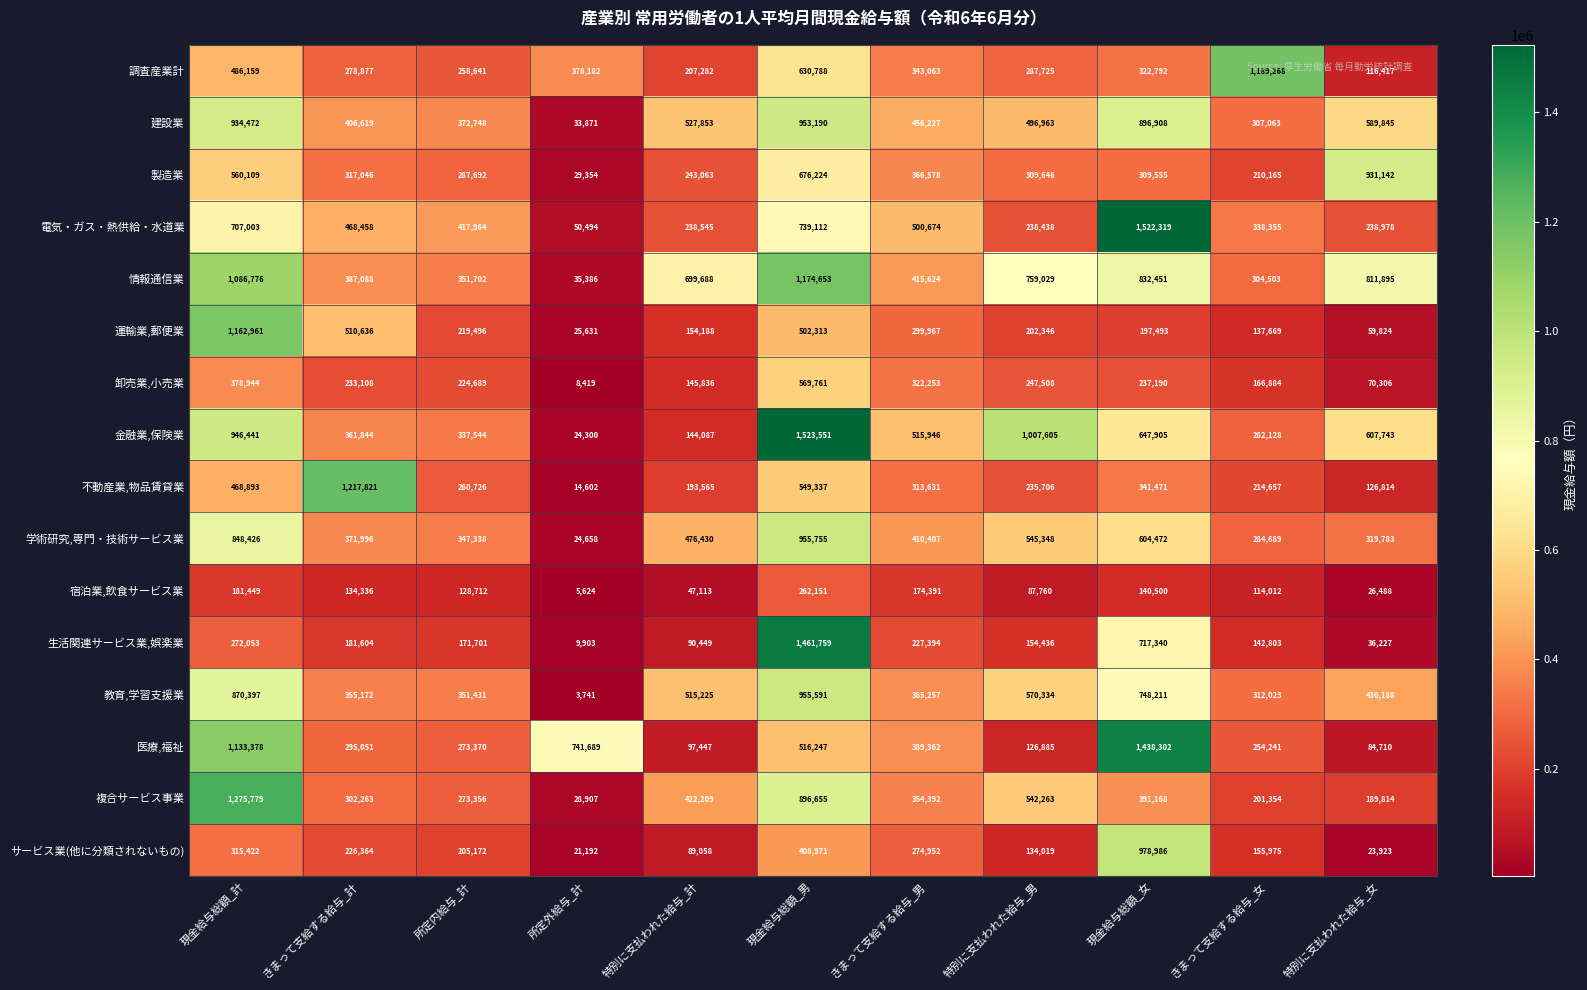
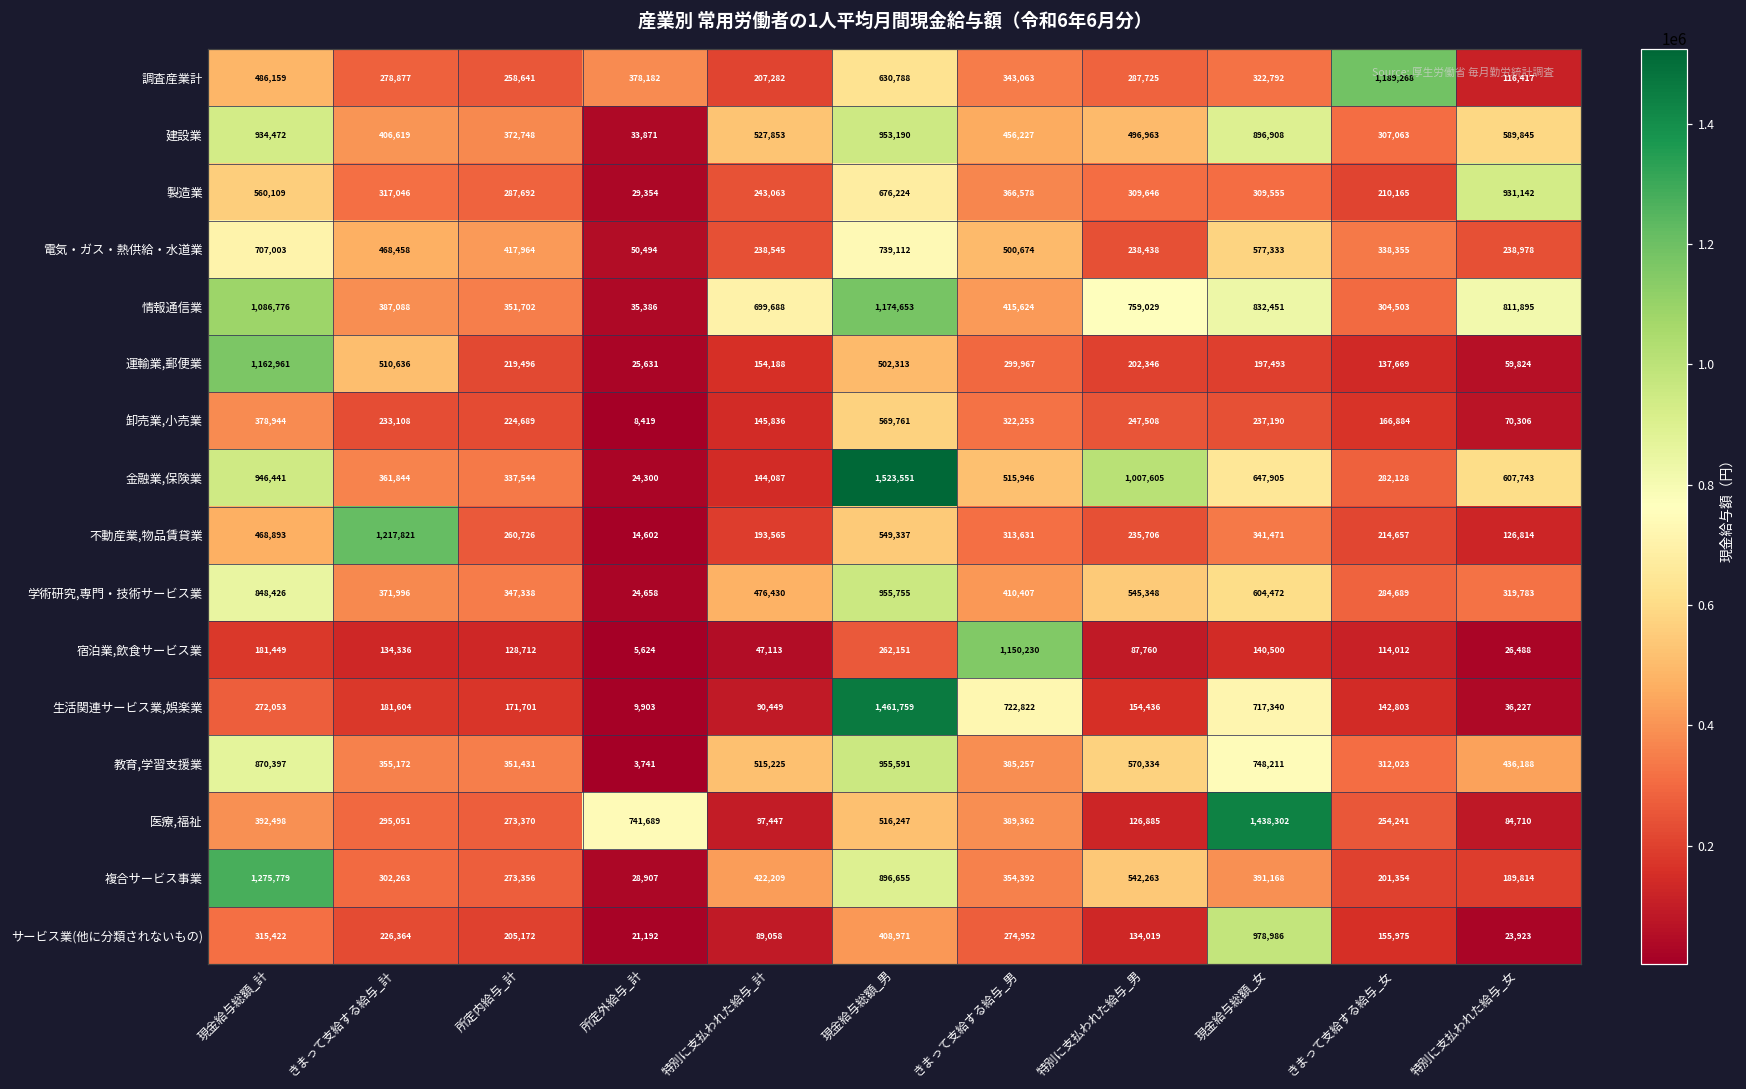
電気・ガス・熱供給・水道業, 現金給与総額_女: 1,522,319 -> 577,333
宿泊業,飲食サービス業, きまって支給する給与_男: 174,391 -> 1,150,230
生活関連サービス業,娯楽業, きまって支給する給与_男: 227,394 -> 722,822
医療,福祉, 現金給与総額_計: 1,133,378 -> 392,498
